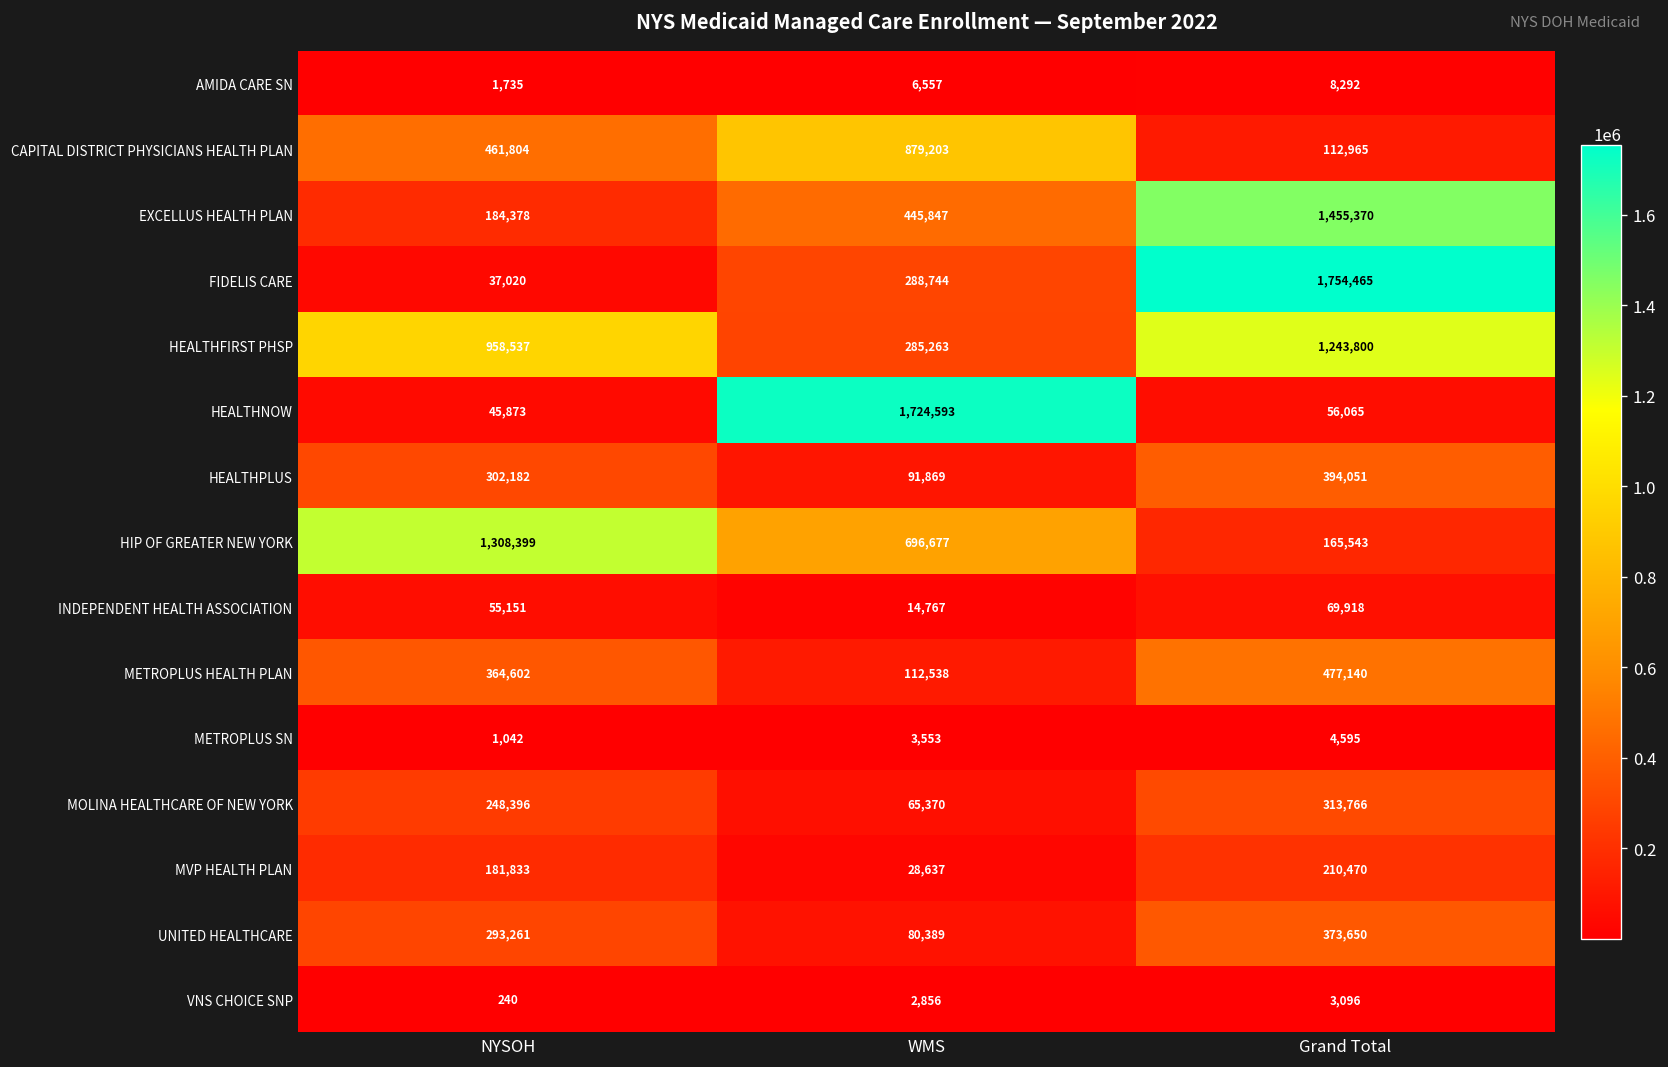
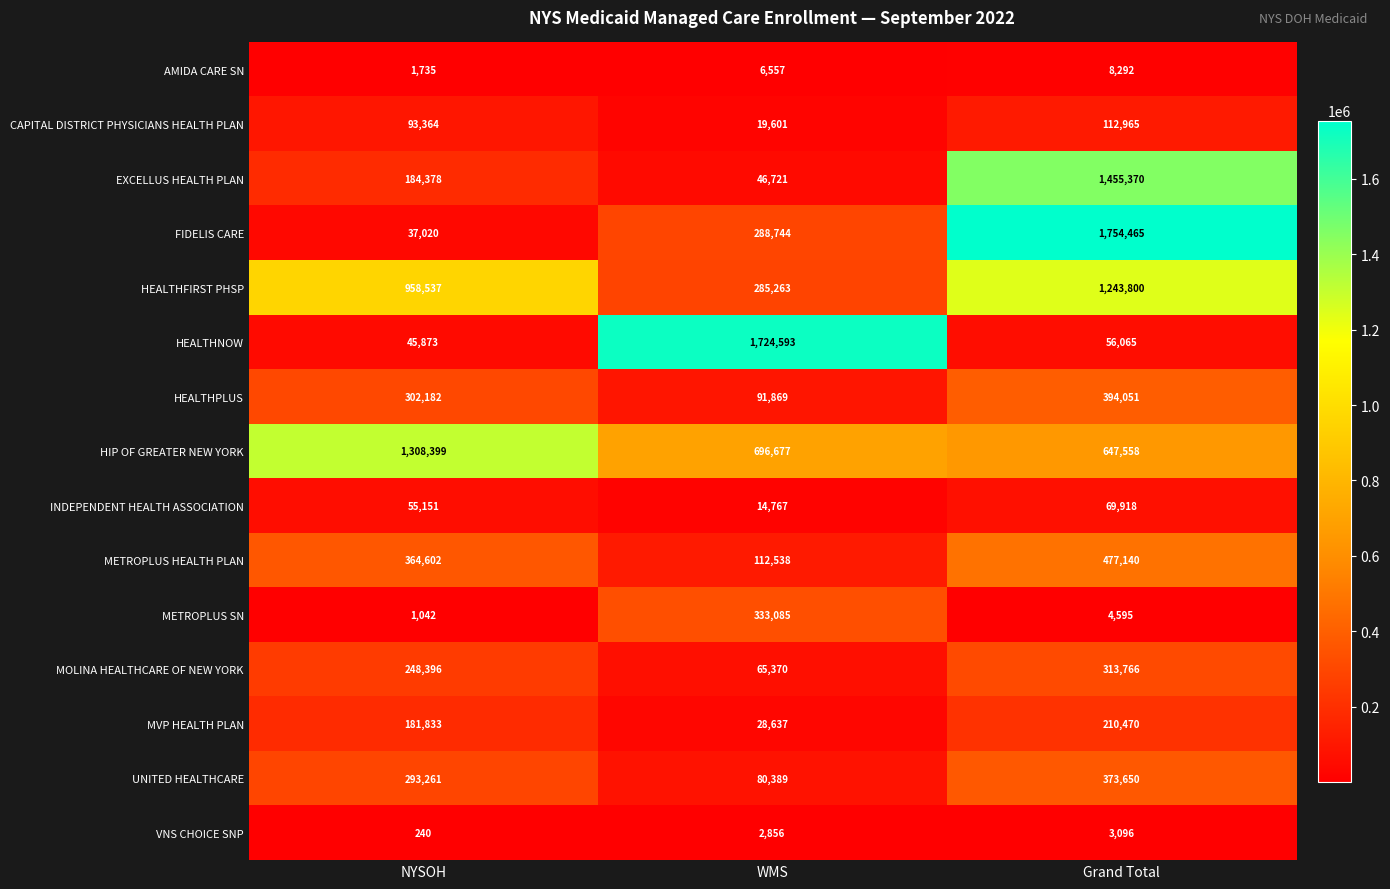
CAPITAL DISTRICT PHYSICIANS HEALTH PLAN, NYSOH: 461,804 -> 93,364
CAPITAL DISTRICT PHYSICIANS HEALTH PLAN, WMS: 879,203 -> 19,601
EXCELLUS HEALTH PLAN, WMS: 445,847 -> 46,721
HIP OF GREATER NEW YORK, Grand Total: 165,543 -> 647,558
METROPLUS SN, WMS: 3,553 -> 333,085
